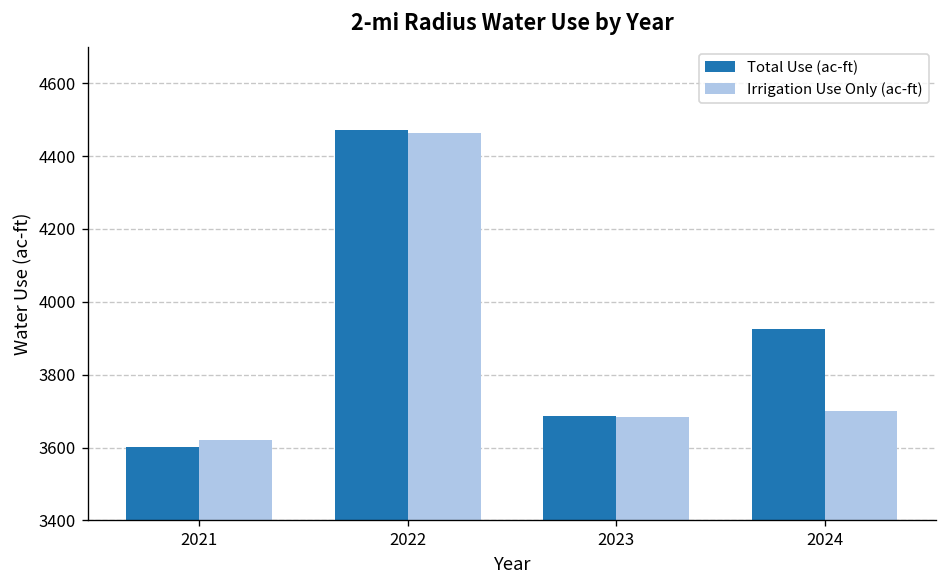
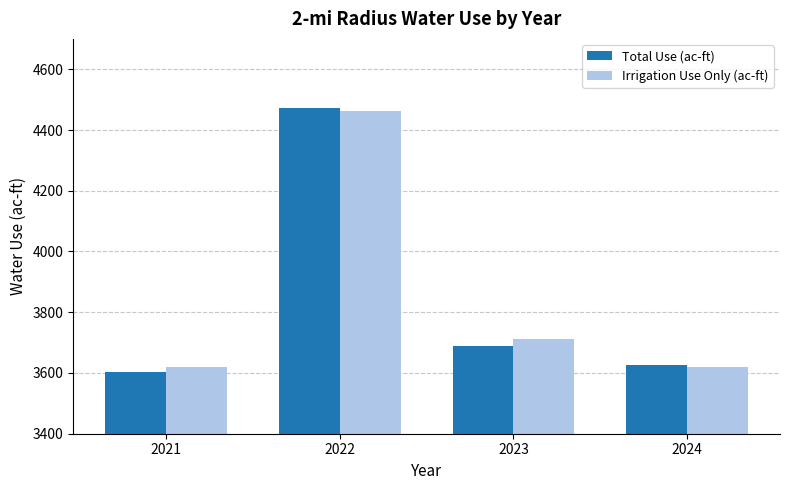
Irrigation Use Only (ac-ft), 2023: 3680 -> 3710
Total Use (ac-ft), 2024: 3930 -> 3630
Irrigation Use Only (ac-ft), 2024: 3700 -> 3620
